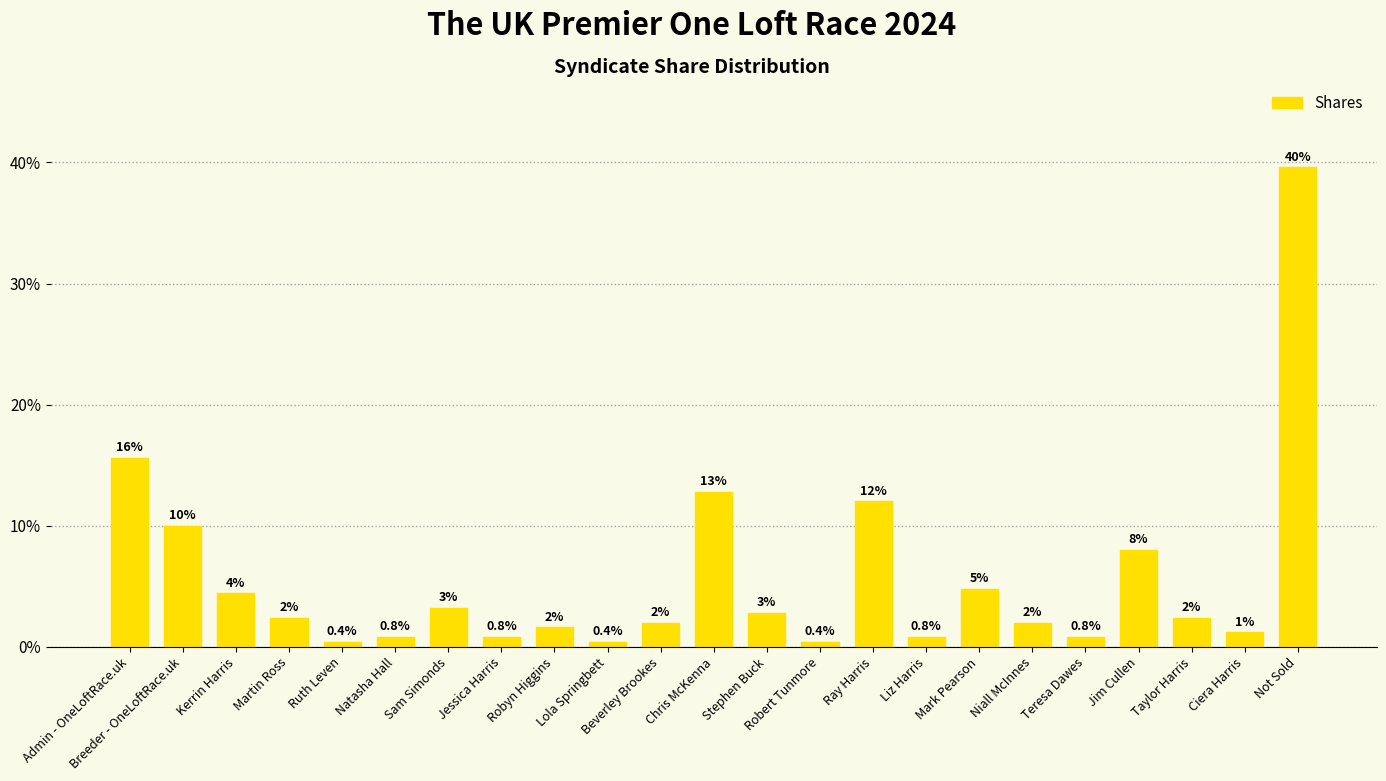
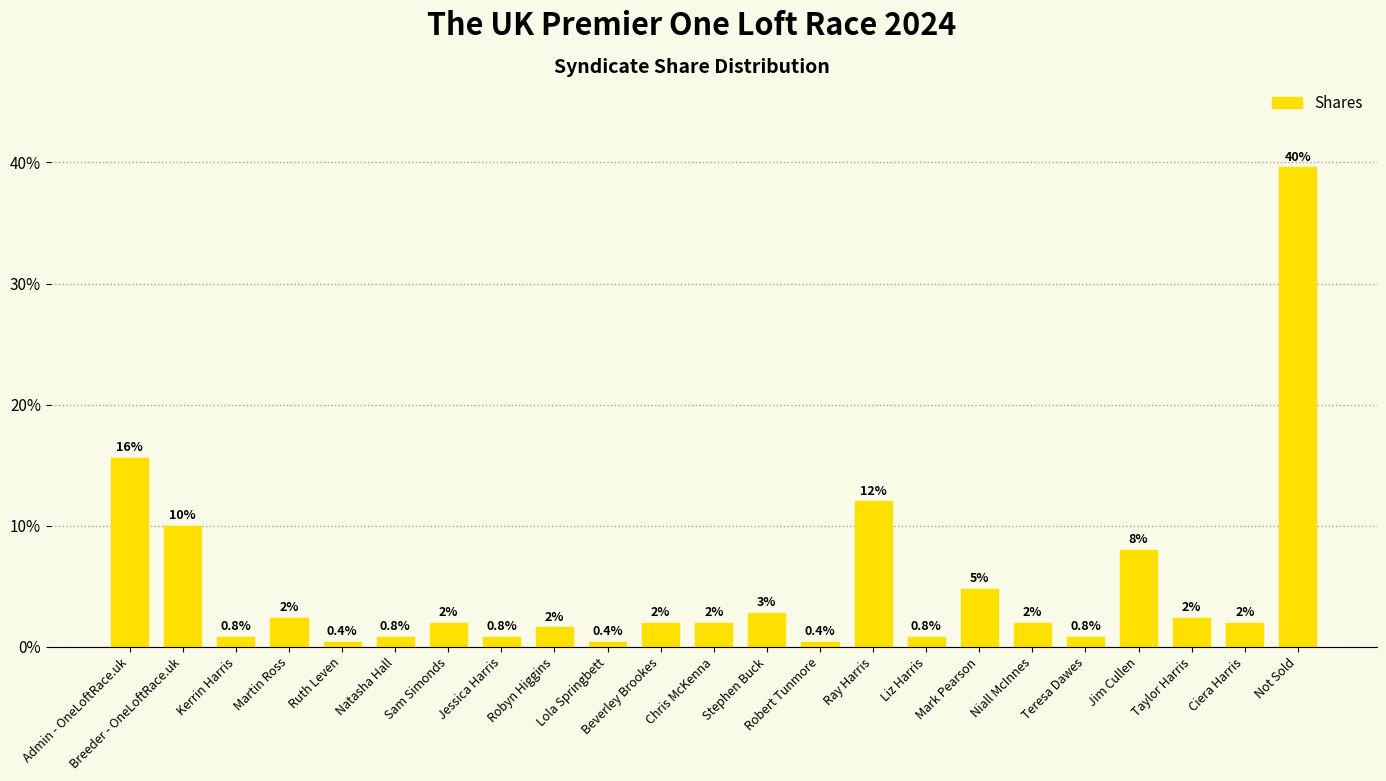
Kerrin Harris: 4% -> 0.8%
Sam Simonds: 3% -> 2%
Chris McKenna: 13% -> 2%
Ciera Harris: 1% -> 2%
